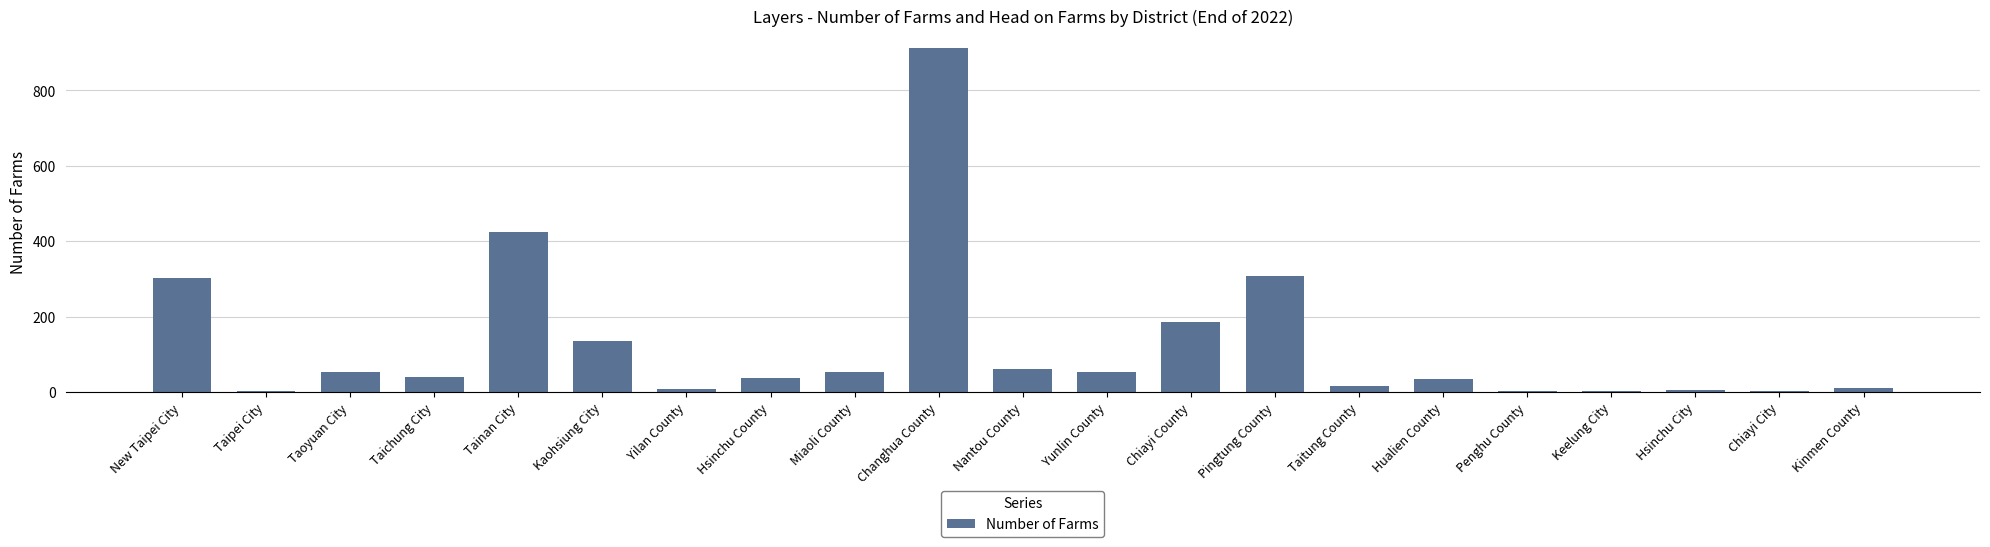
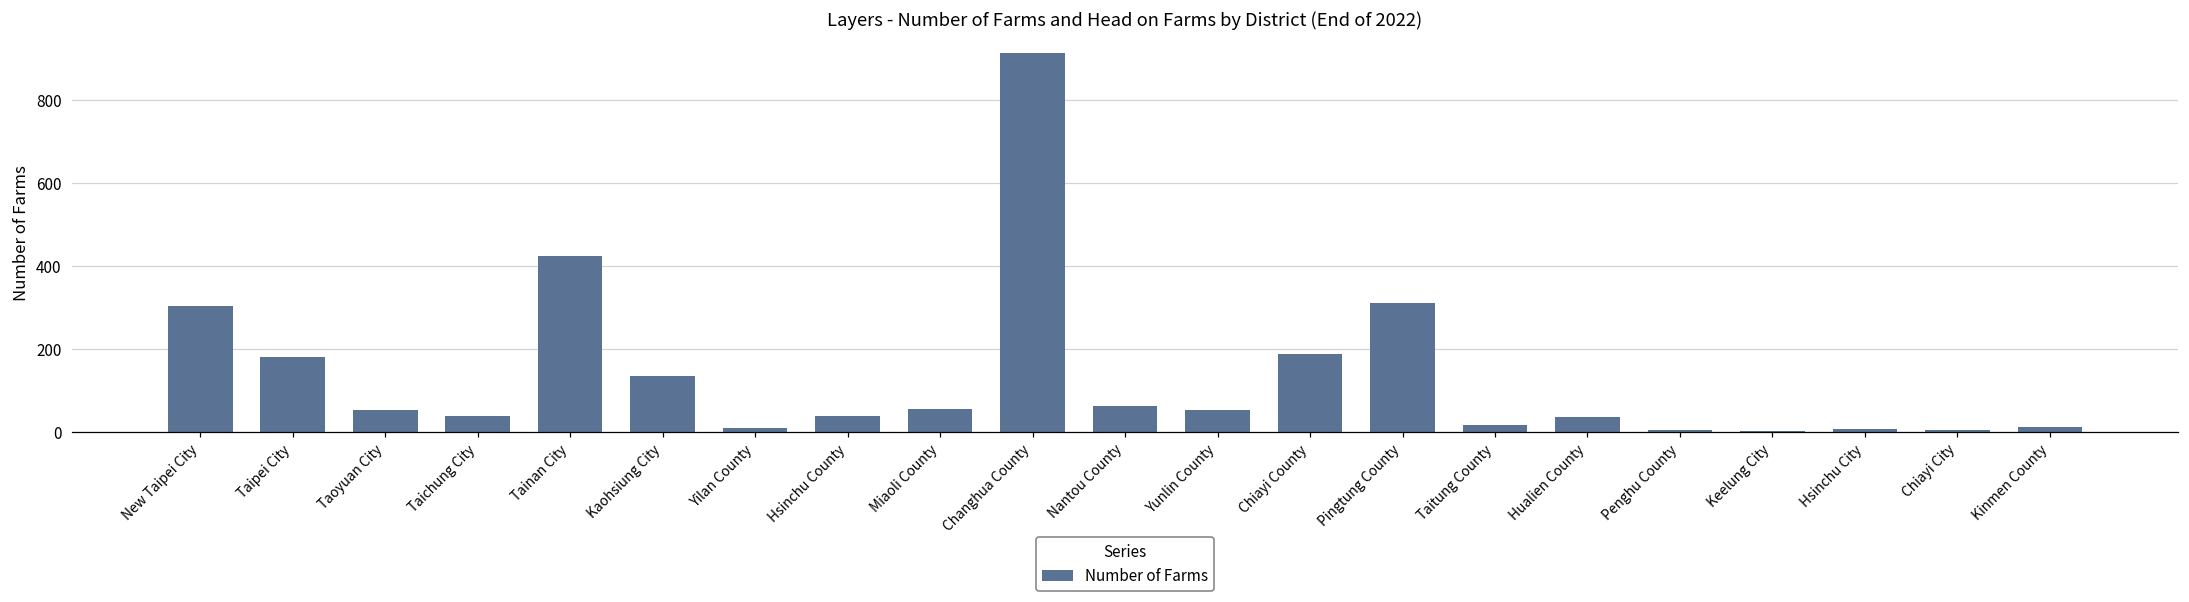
Taipei City: 0 -> 180
